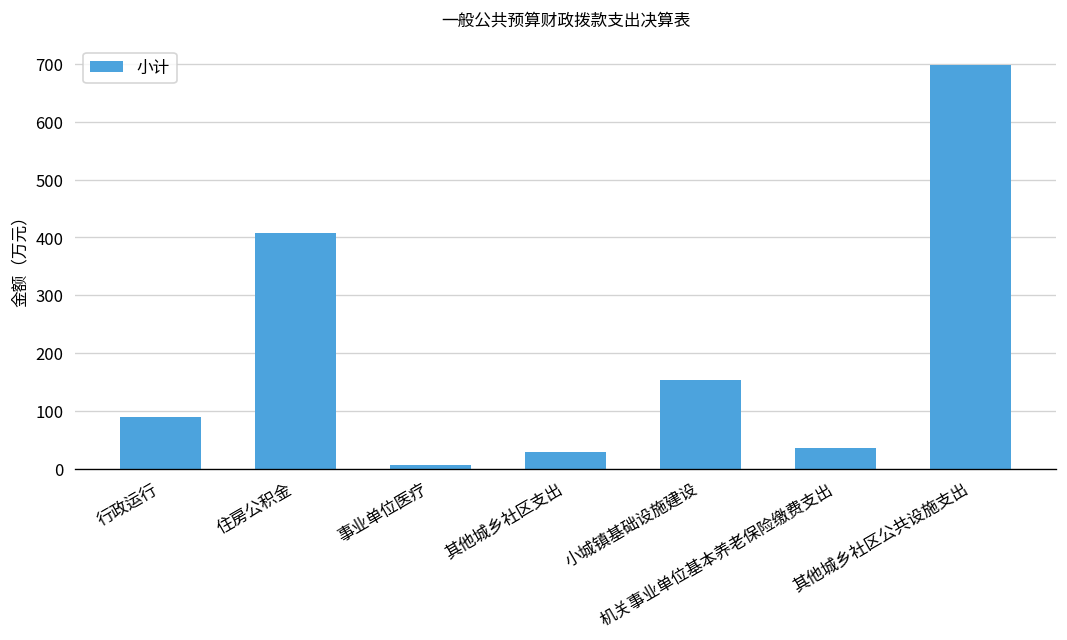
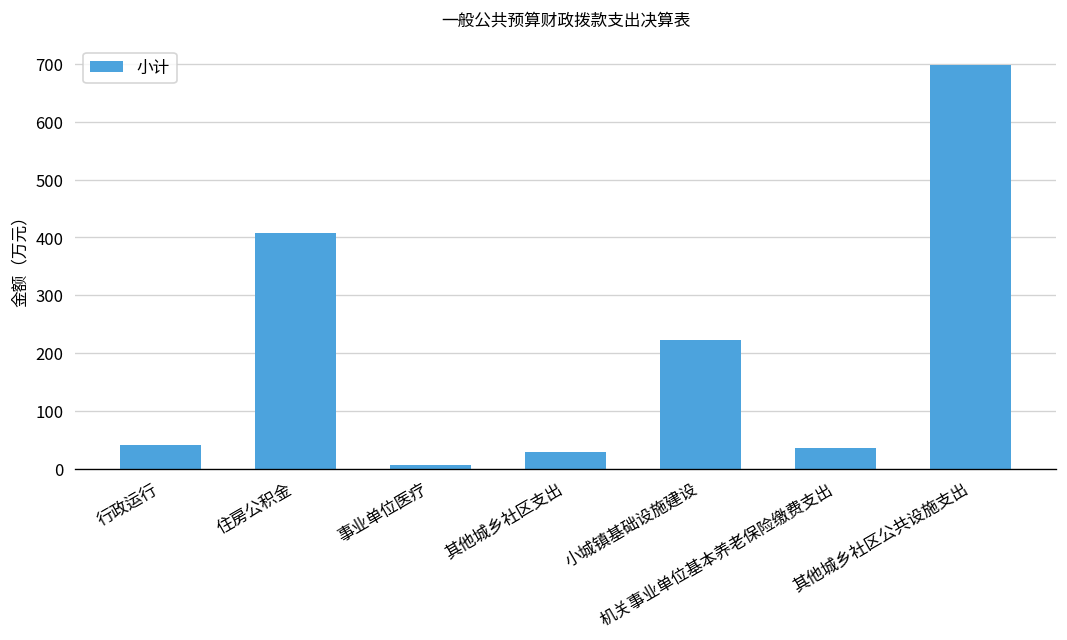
行政运行: 90 -> 40
小城镇基础设施建设: 150 -> 220
